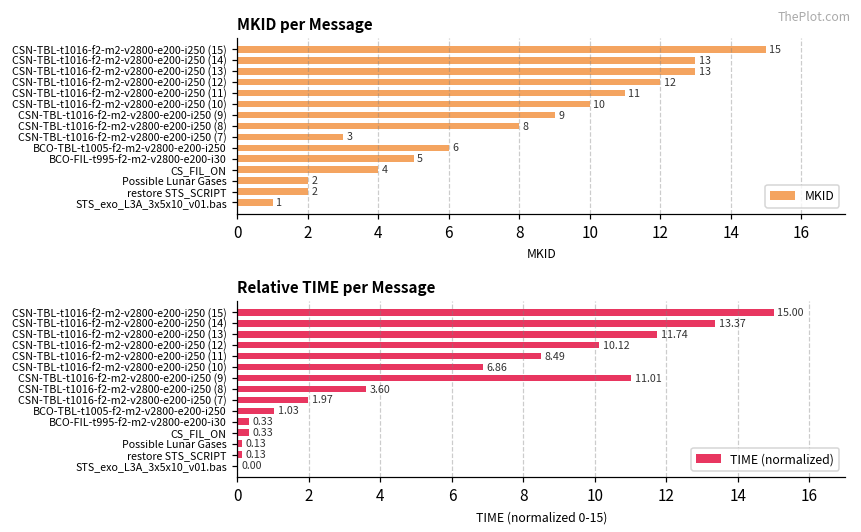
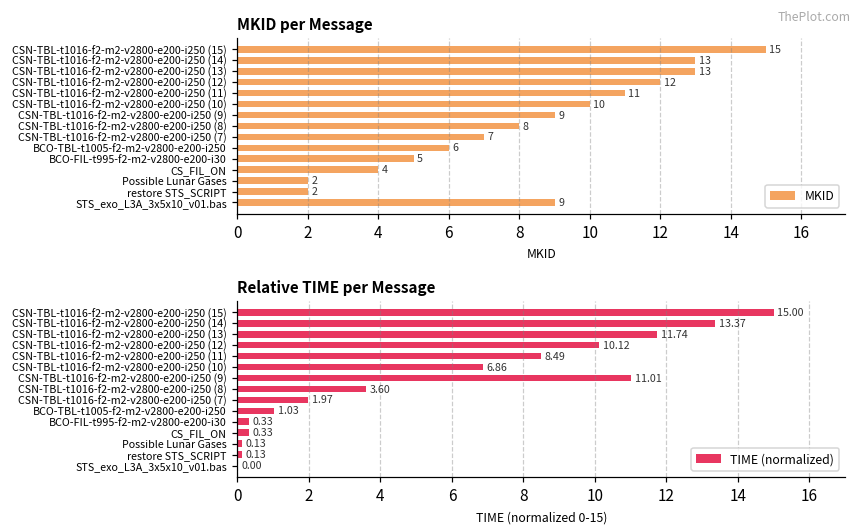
MKID per Message, CSN-TBL-t1016-f2-m2-v2800-e200-i250 (7): 3 -> 7
MKID per Message, STS_exo_L3A_3x5x10_v01.bas: 1 -> 9
